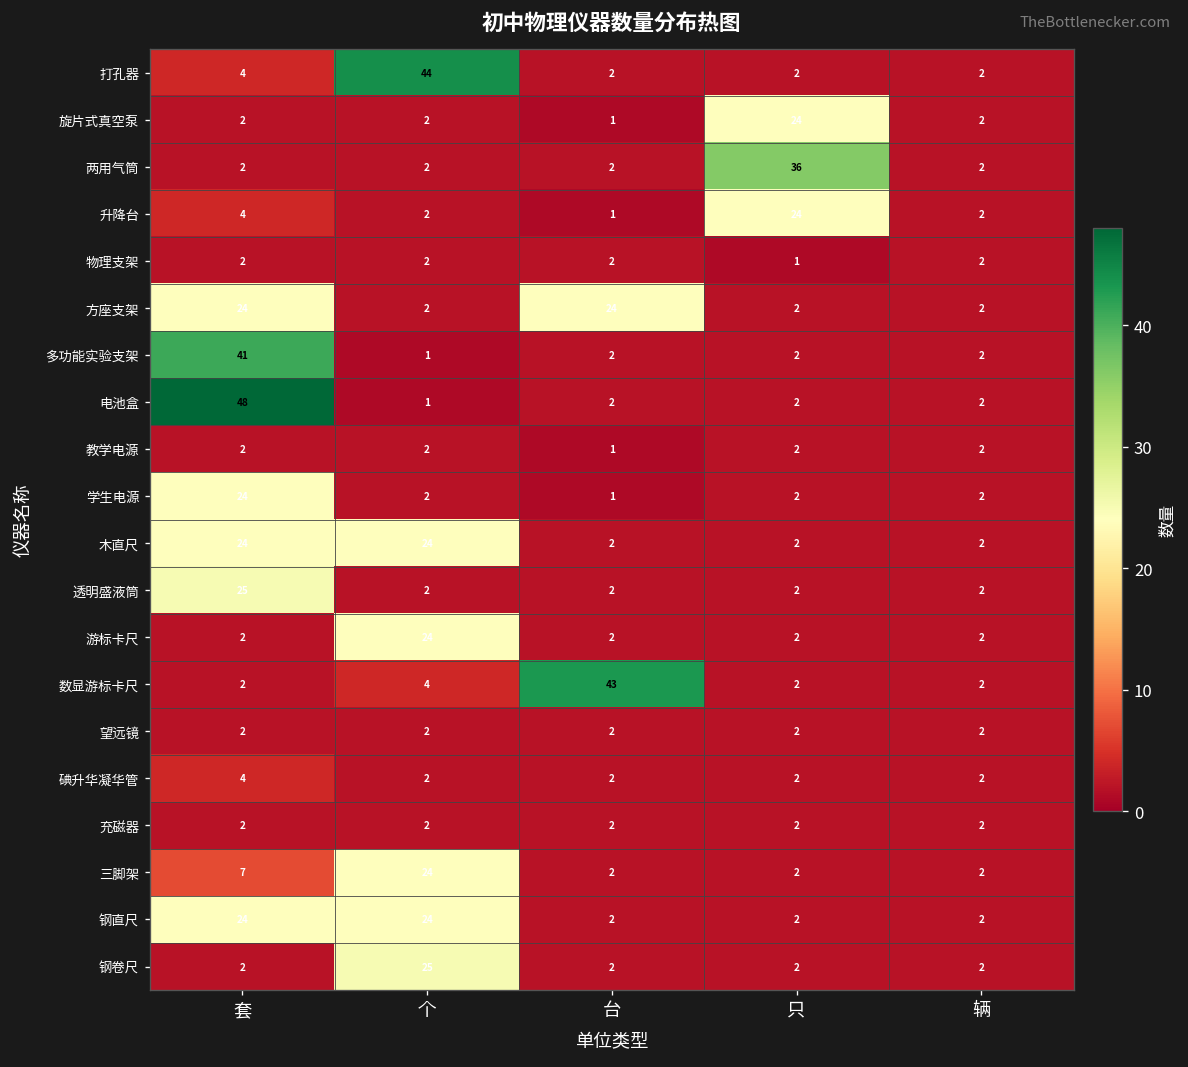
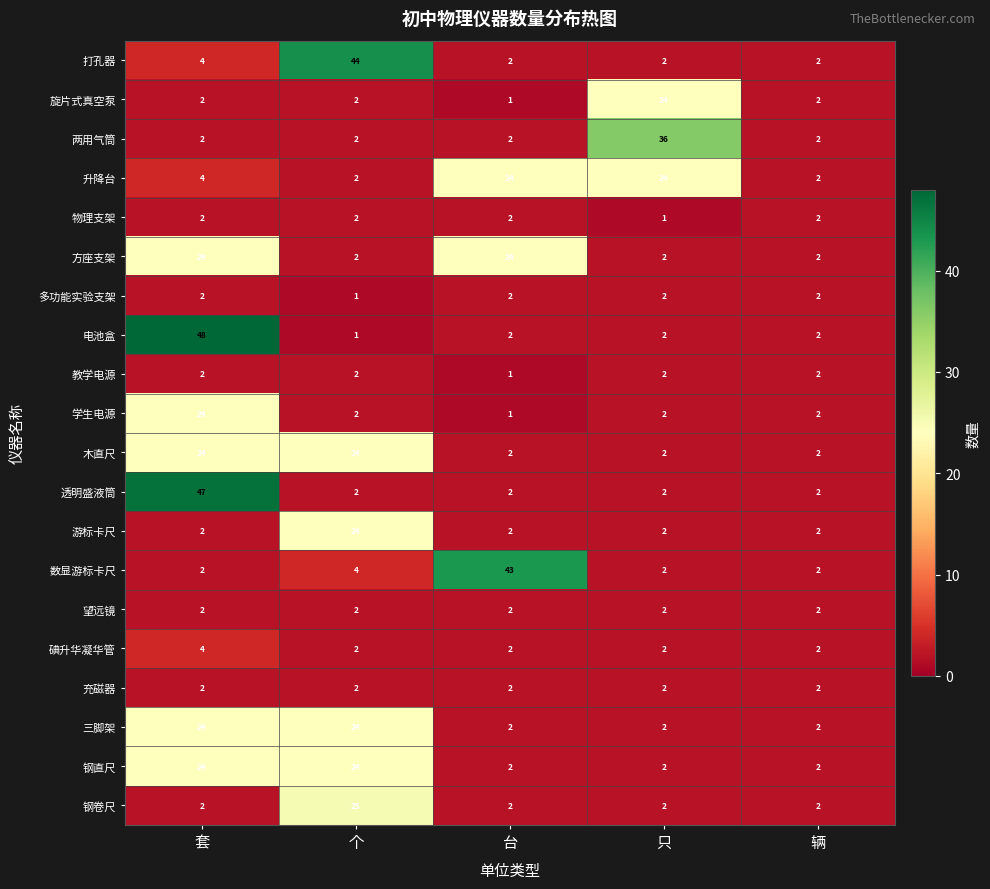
升降台, 台: 1 -> 24
多功能实验支架, 套: 41 -> 2
透明盛液筒, 套: 25 -> 47
三脚架, 套: 7 -> 24
